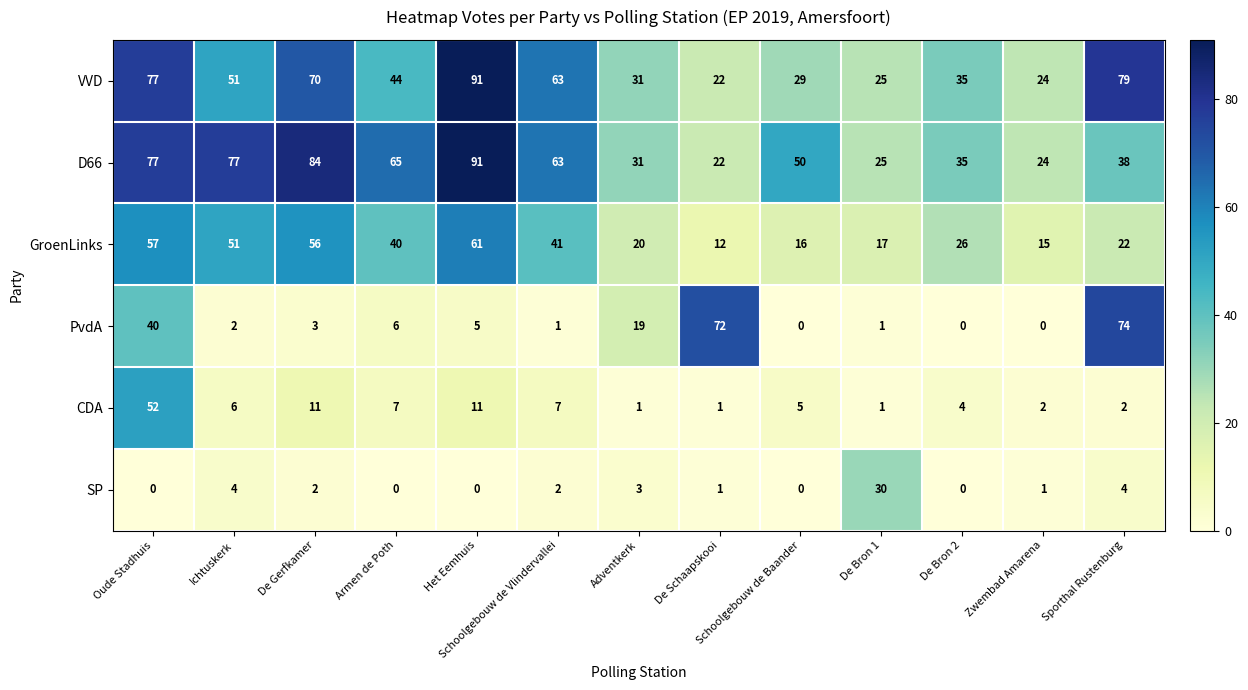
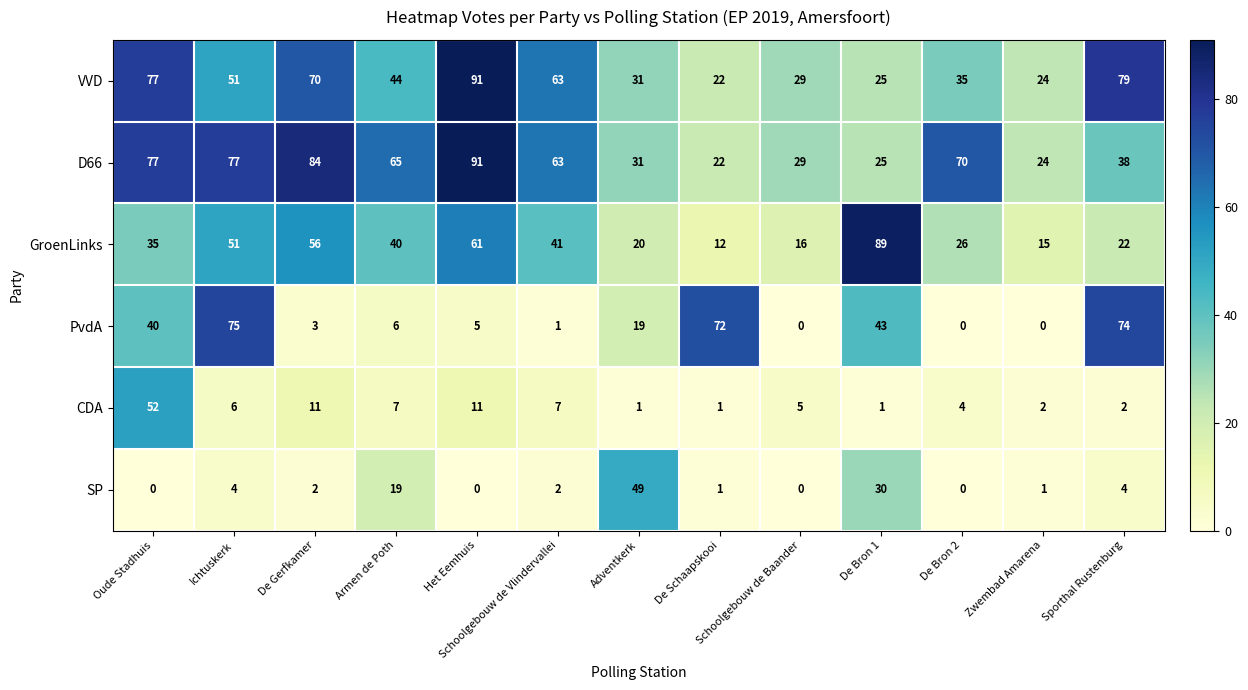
D66, Schoolgebouw de Baander: 50 -> 29
D66, De Bron 2: 35 -> 70
GroenLinks, Oude Stadhuis: 57 -> 35
GroenLinks, De Bron 1: 17 -> 89
PvdA, Ichtuskerk: 2 -> 75
PvdA, De Bron 1: 1 -> 43
SP, Armen de Poth: 0 -> 19
SP, Adventkerk: 3 -> 49
